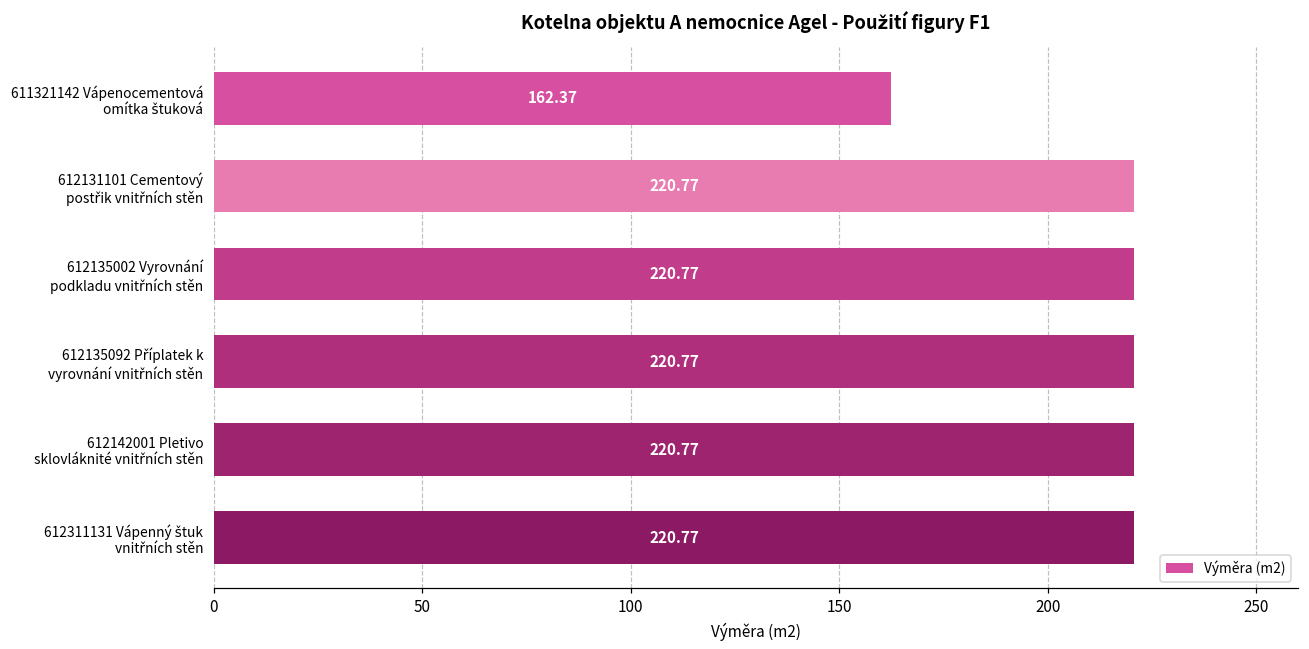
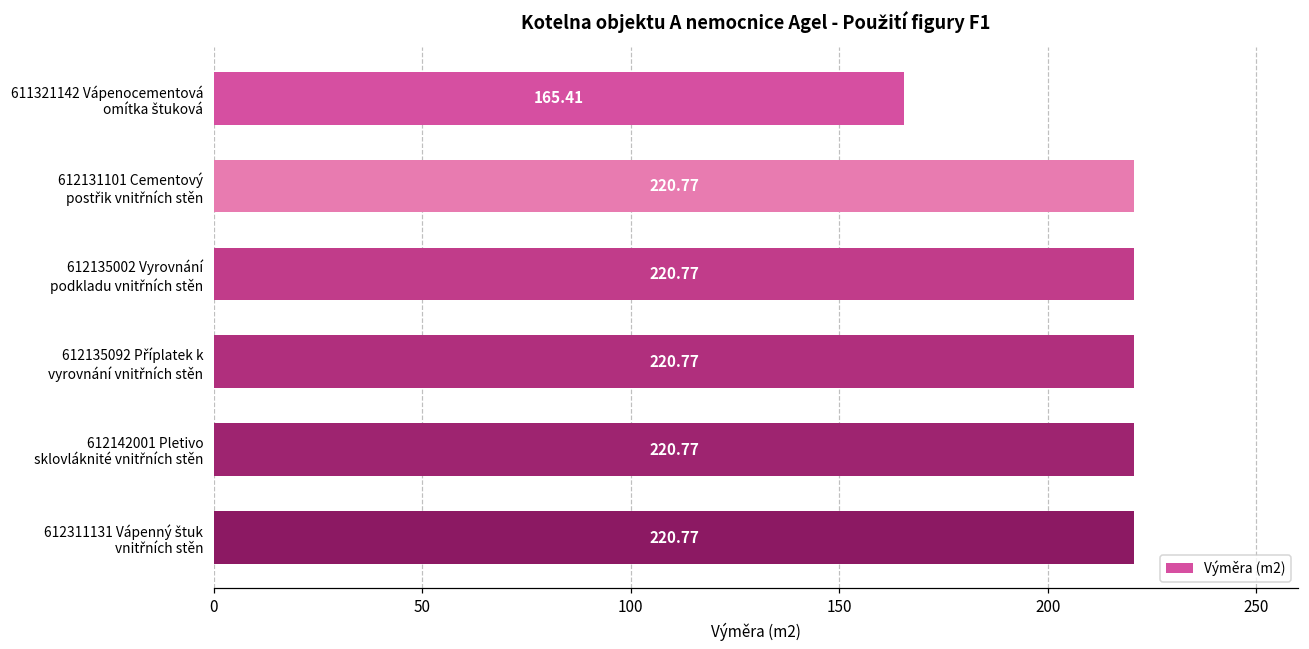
611321142 Vápenocementová omítka štuková: 162.37 -> 165.41
